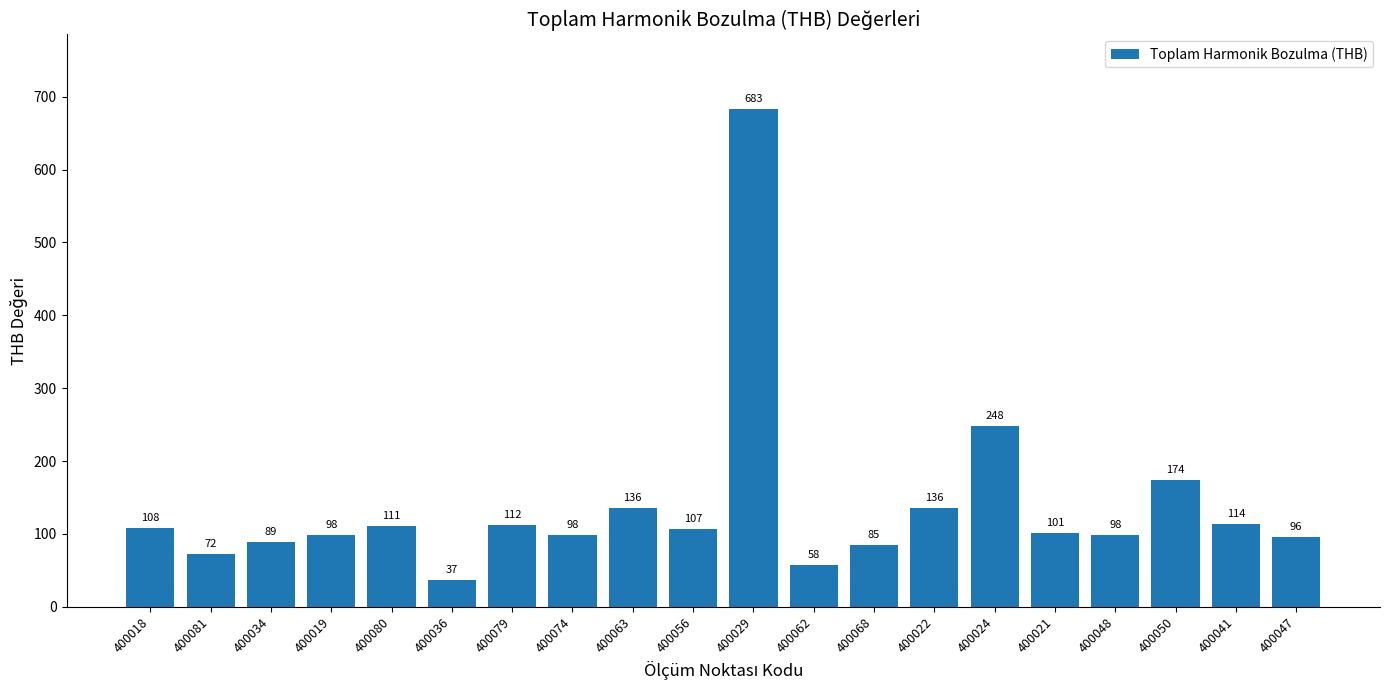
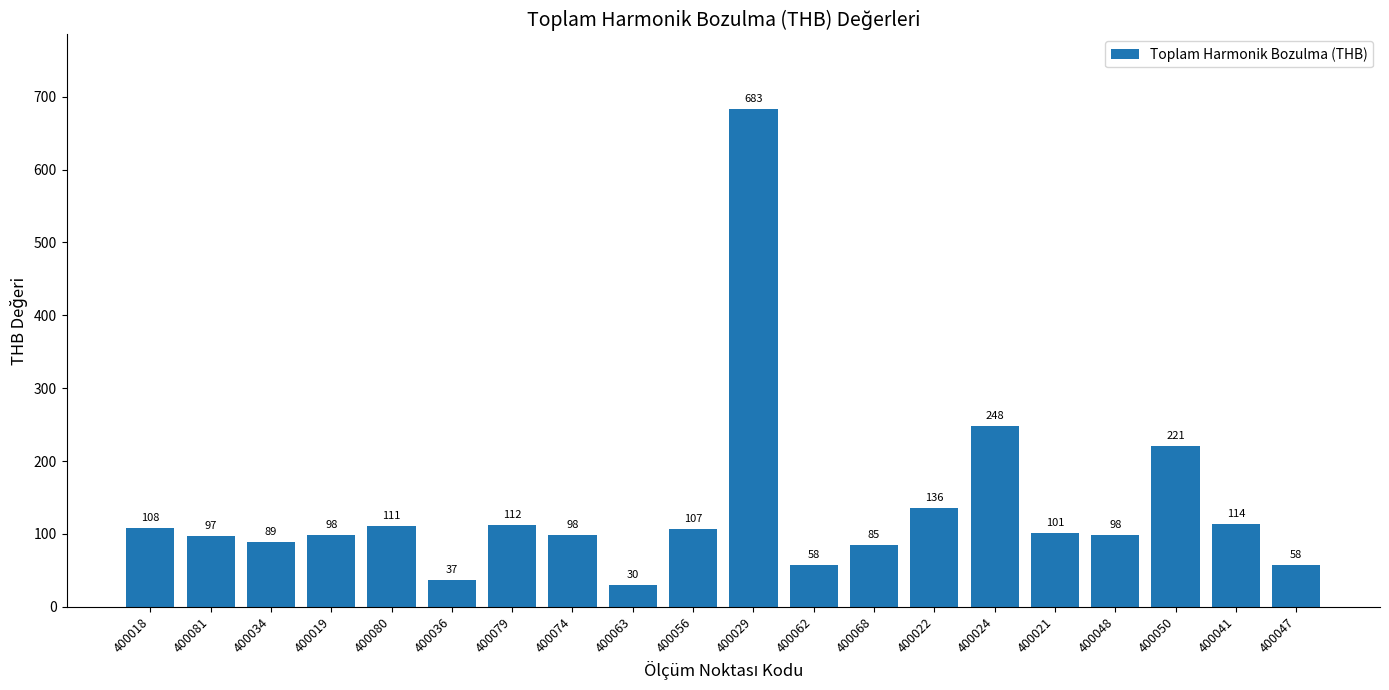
400081: 72 -> 97
400063: 136 -> 30
400050: 174 -> 221
400047: 96 -> 58
